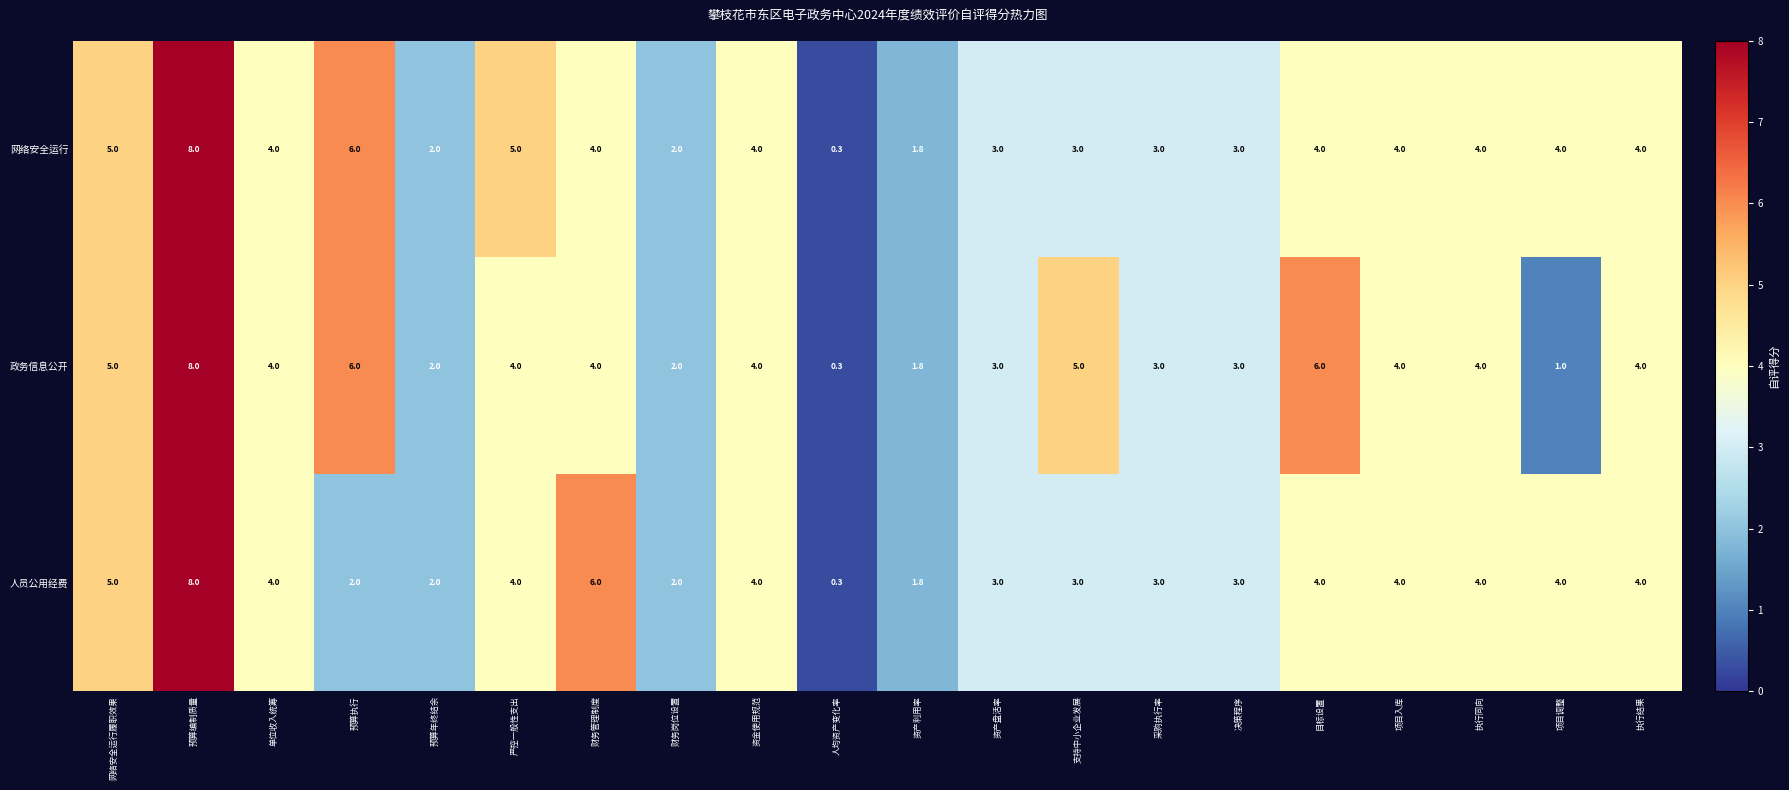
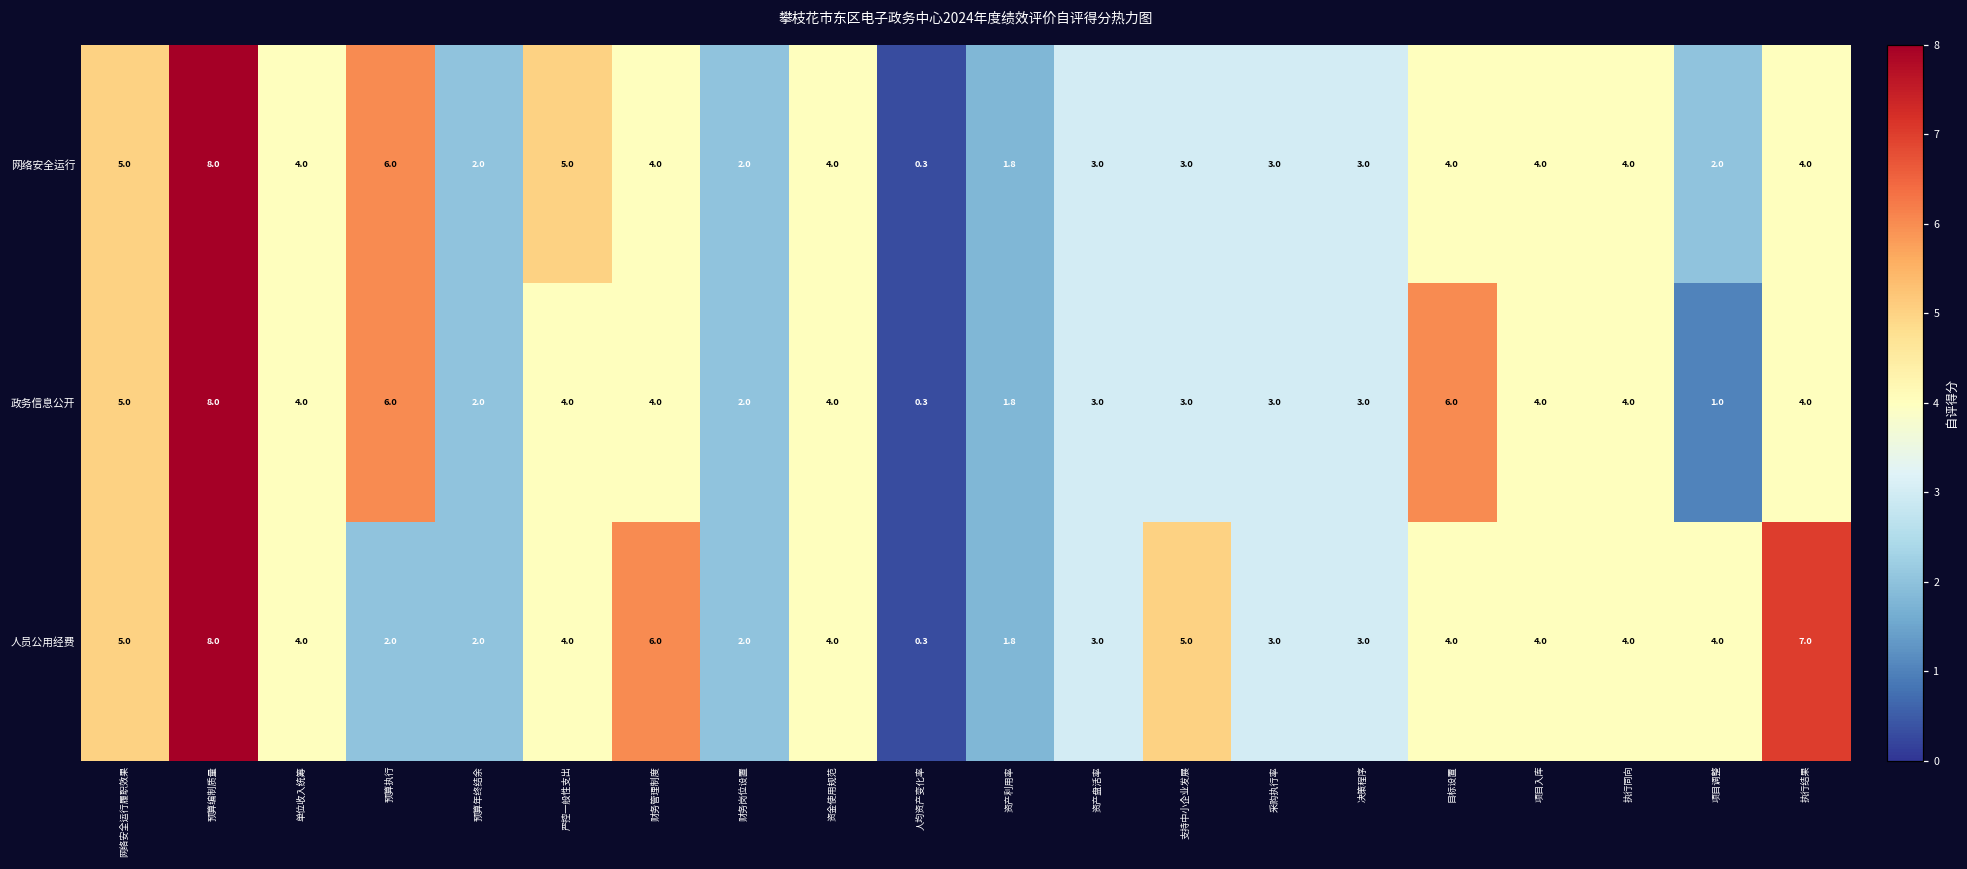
网络安全运行, 项目调整: 4.0 -> 2.0
政务信息公开, 支持中小企业发展: 5.0 -> 3.0
人员公用经费, 支持中小企业发展: 3.0 -> 5.0
人员公用经费, 执行结果: 4.0 -> 7.0
